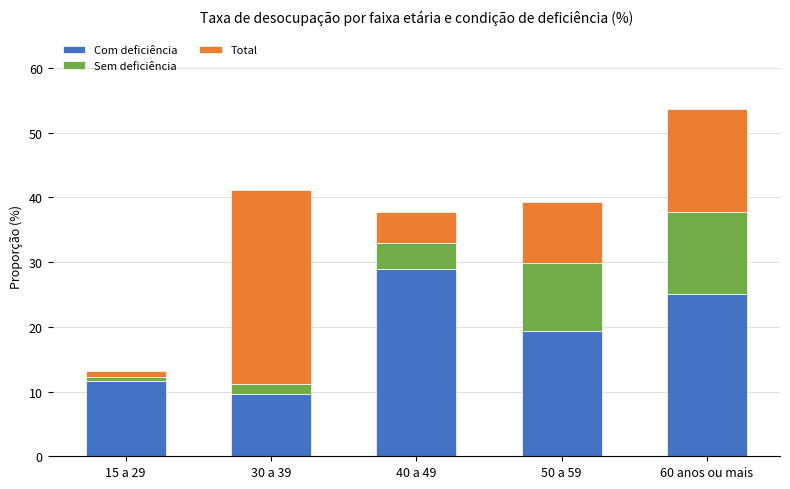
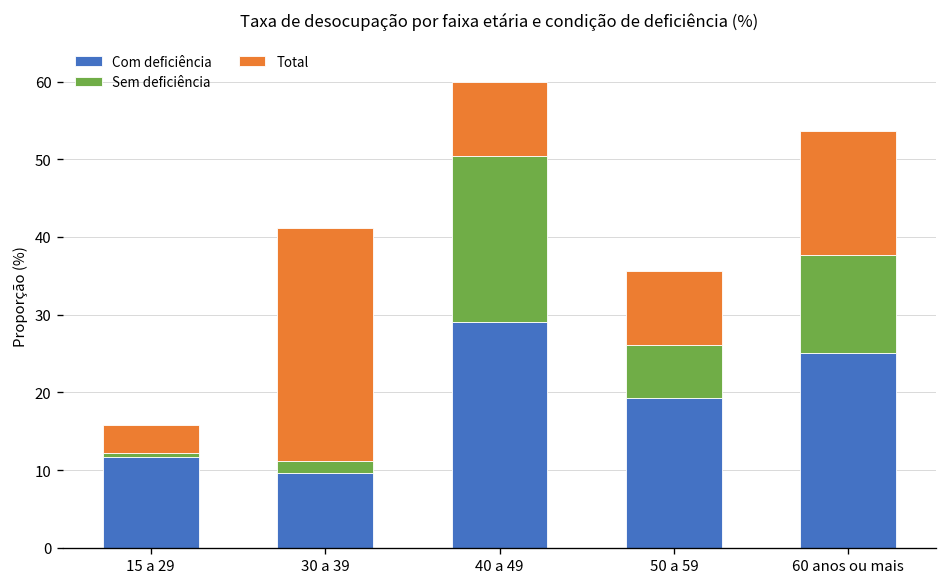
Total, 15 a 29: 1 -> 4
Sem deficiência, 40 a 49: 4 -> 21
Total, 40 a 49: 5 -> 10
Sem deficiência, 50 a 59: 11 -> 7
